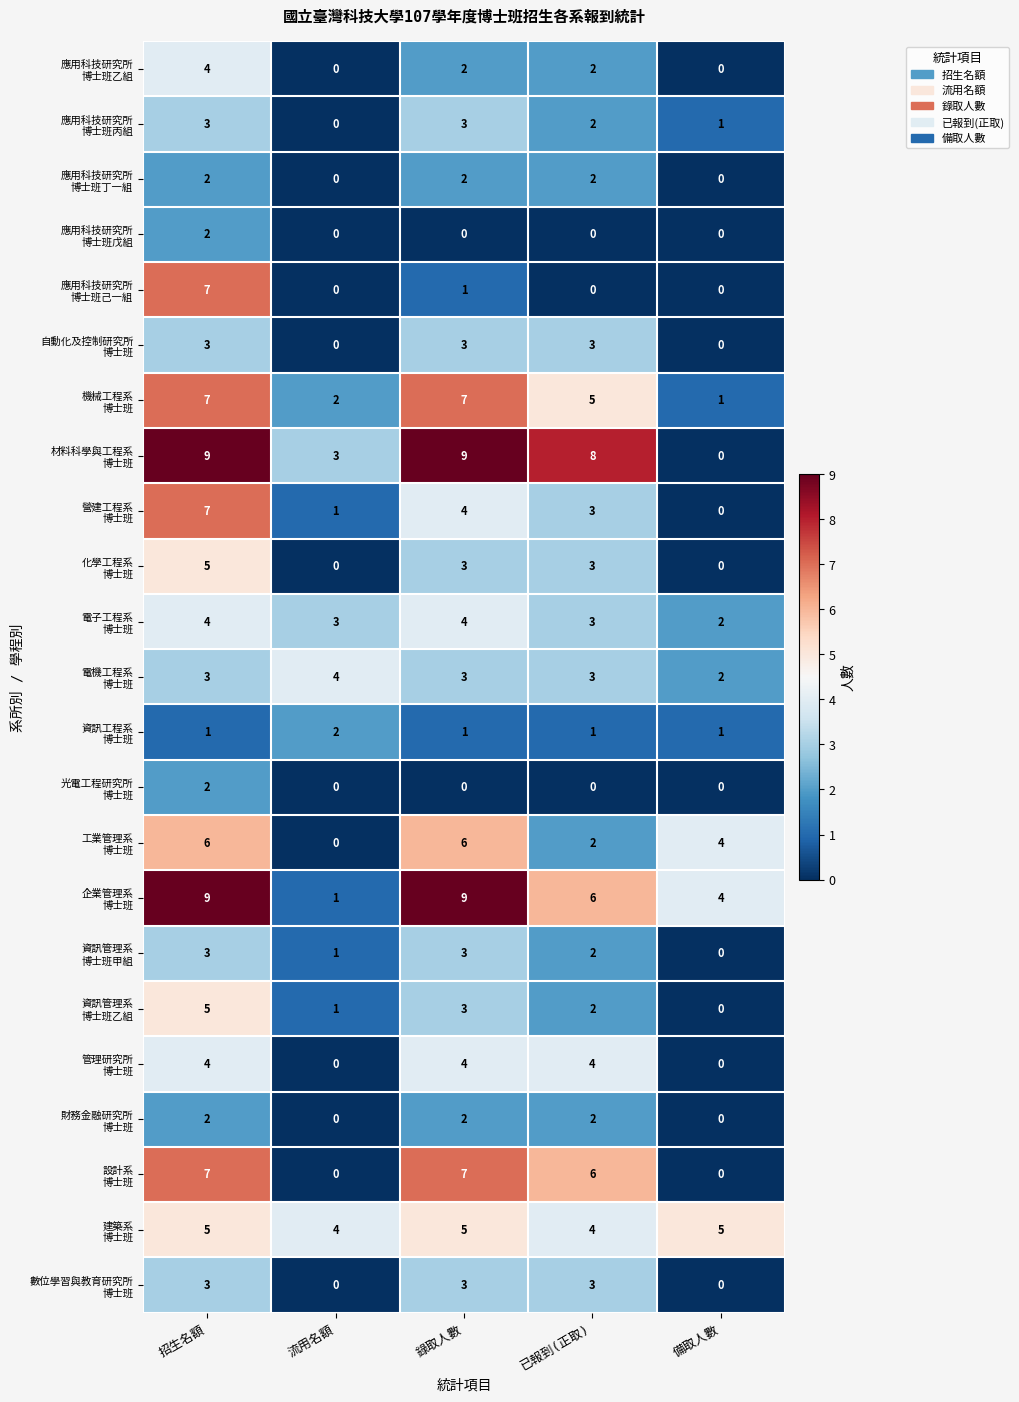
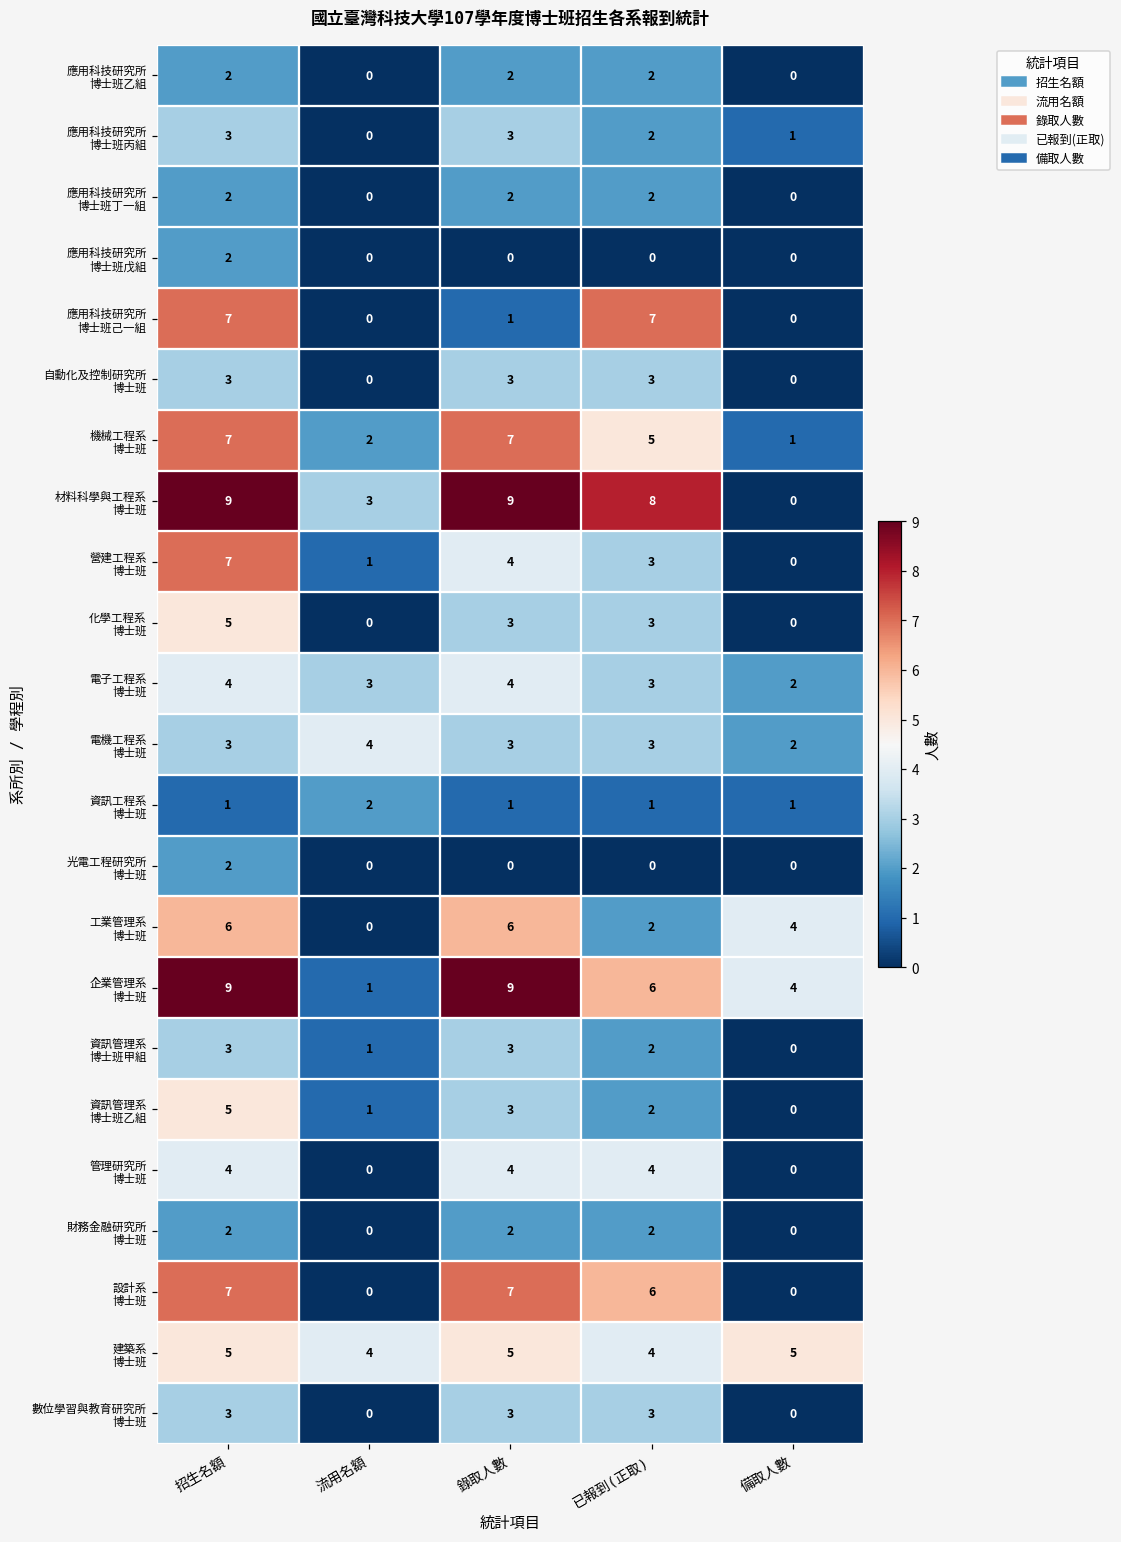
應用科技研究所 博士班乙組, 招生名額: 4 -> 2
應用科技研究所 博士班己一組, 已報到(正取): 0 -> 7
